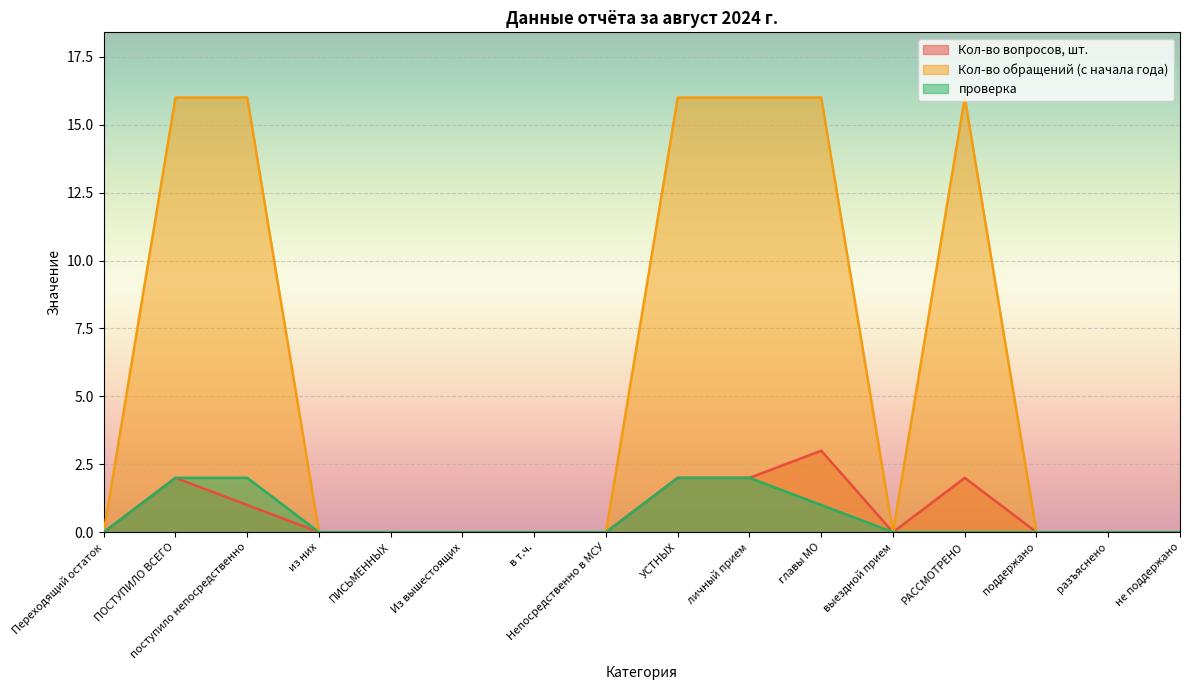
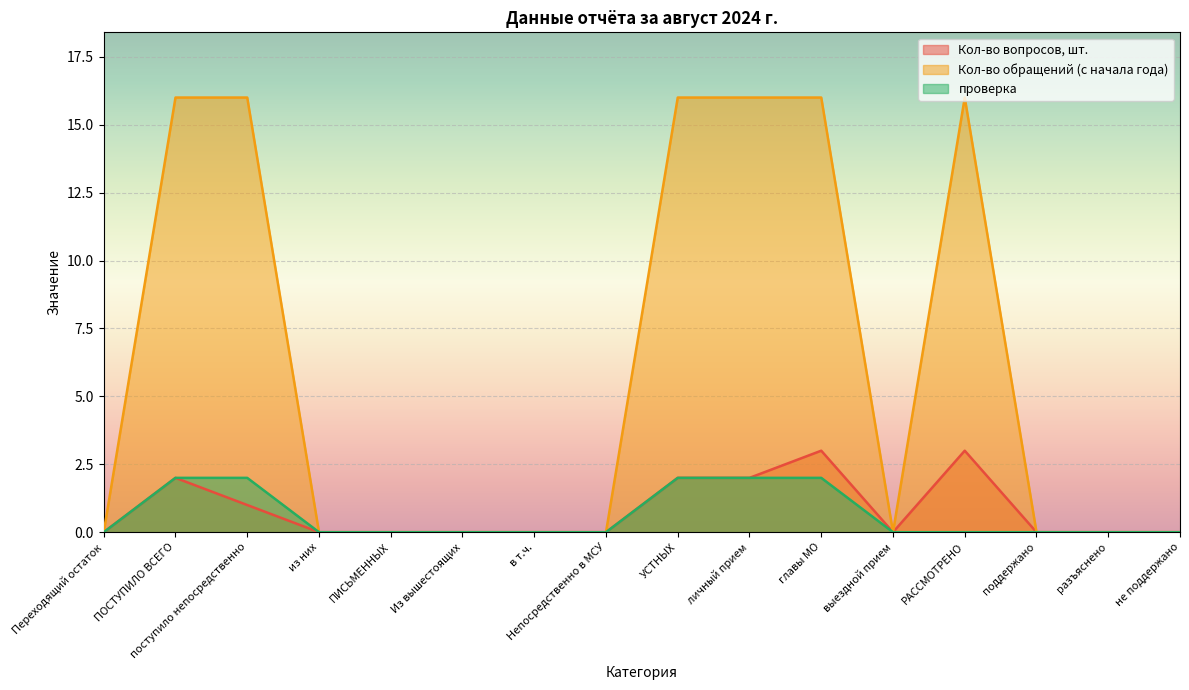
проверка, главы МО: 1 -> 2
Кол-во вопросов, шт., РАССМОТРЕНО: 2 -> 3
